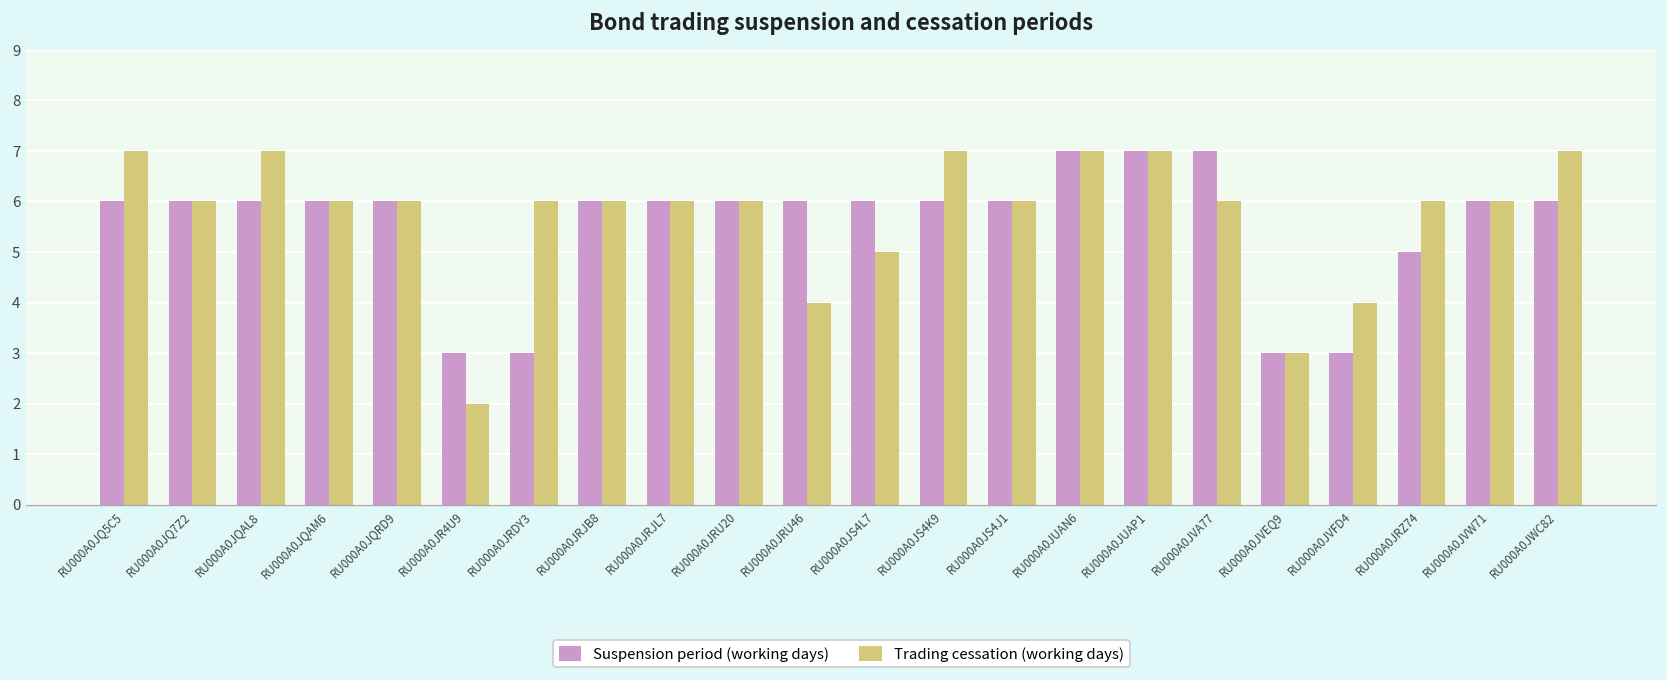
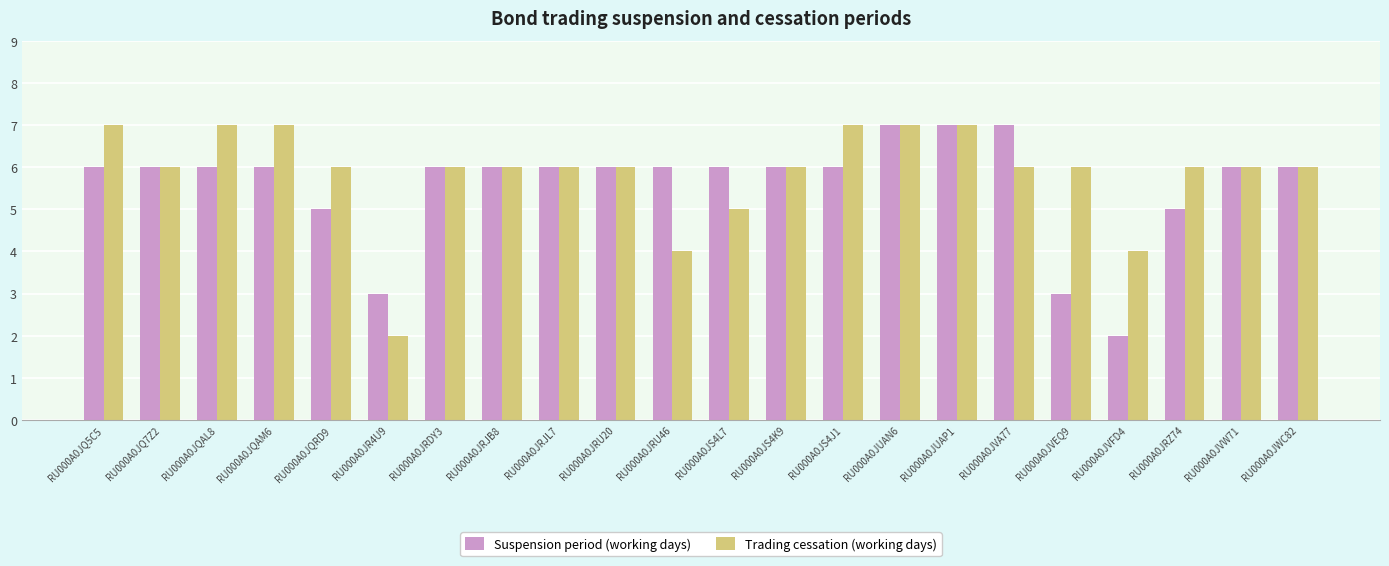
Trading cessation (working days), RU000A0JQAM6: 6 -> 7
Suspension period (working days), RU000A0JQRD9: 6 -> 5
Suspension period (working days), RU000A0JRDY3: 3 -> 6
Trading cessation (working days), RU000A0JS4K9: 7 -> 6
Trading cessation (working days), RU000A0JS4J1: 6 -> 7
Trading cessation (working days), RU000A0JVEQ9: 3 -> 6
Suspension period (working days), RU000A0JVFD4: 3 -> 2
Trading cessation (working days), RU000A0JWC82: 7 -> 6
